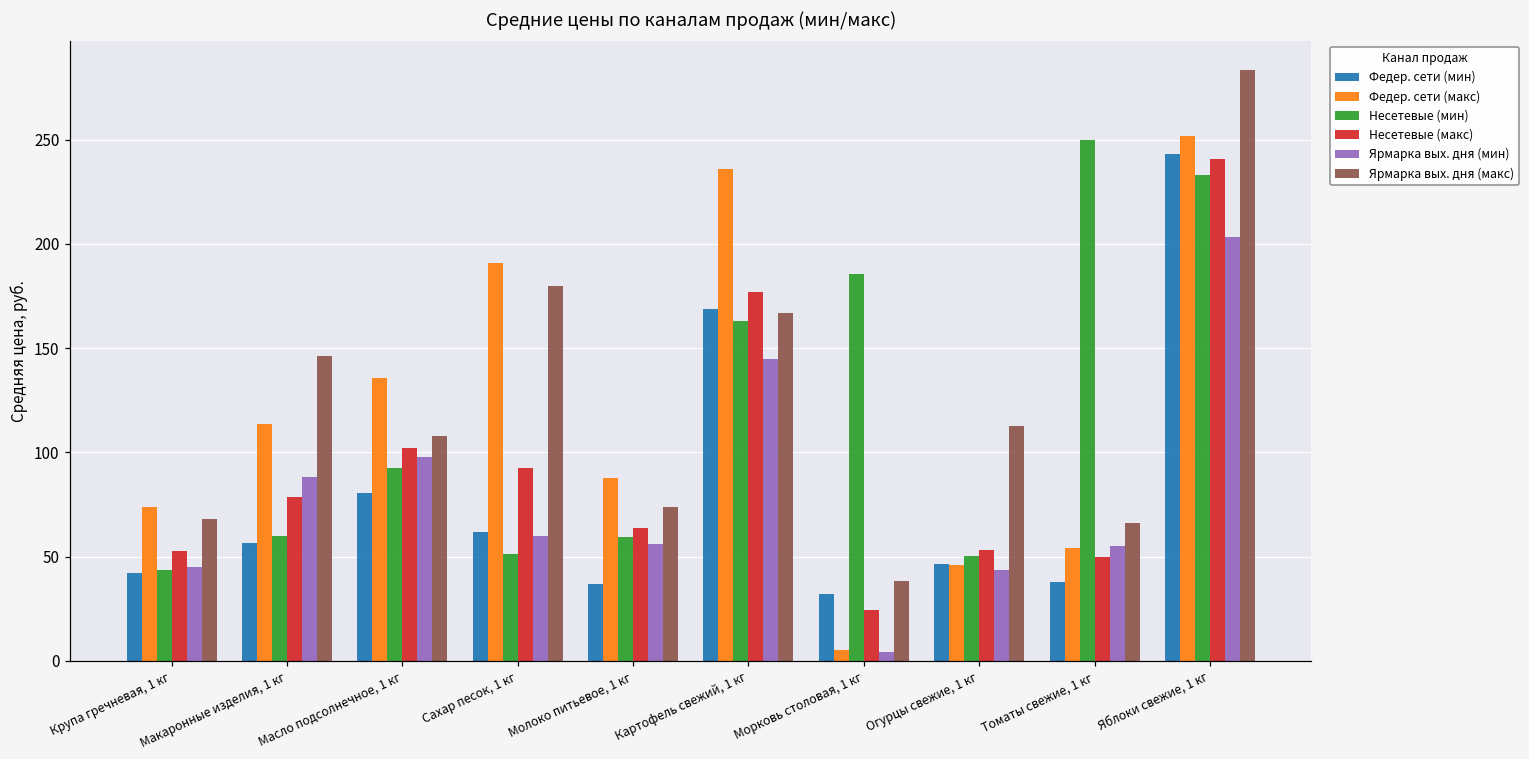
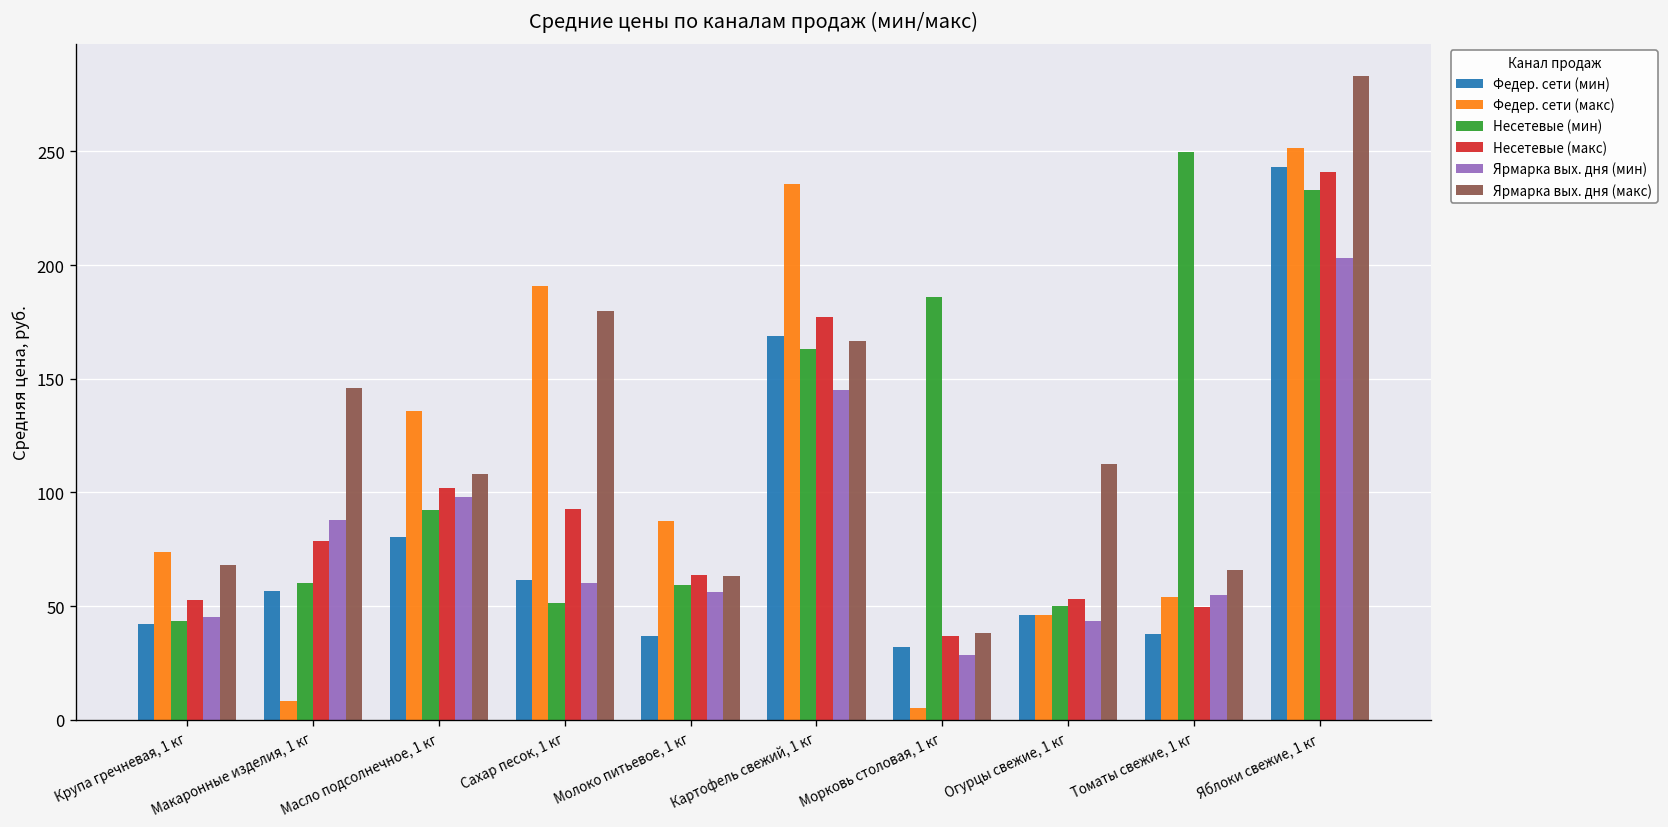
Федер. сети (макс), Макаронные изделия, 1 кг: 114 -> 8
Ярмарка вых. дня (макс), Молоко питьевое, 1 кг: 74 -> 63
Несетевые (макс), Морковь столовая, 1 кг: 24 -> 37
Ярмарка вых. дня (мин), Морковь столовая, 1 кг: 4 -> 28
